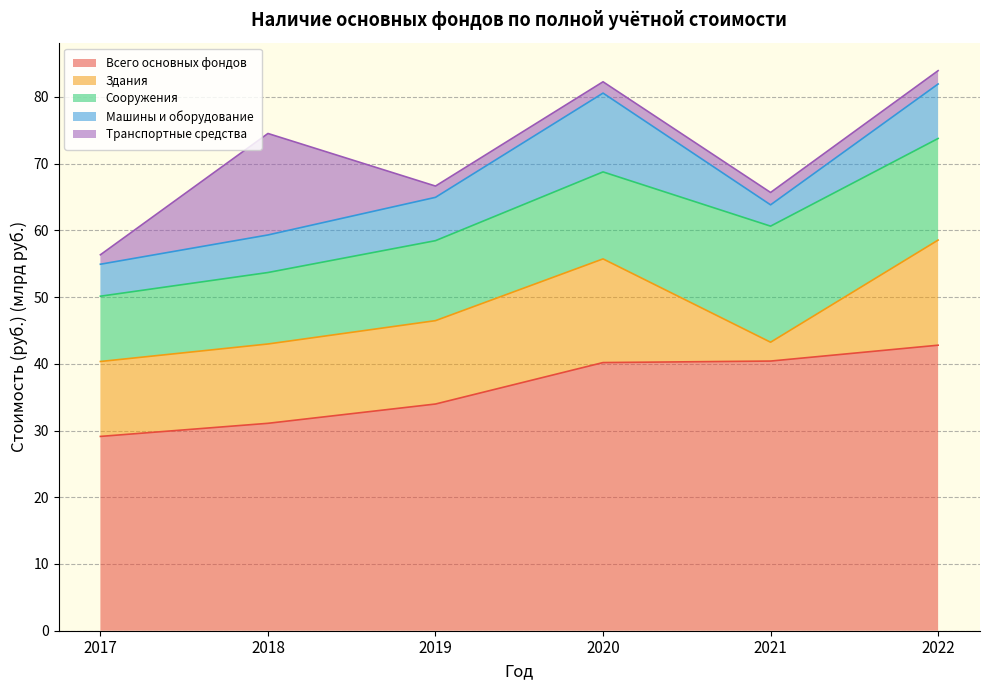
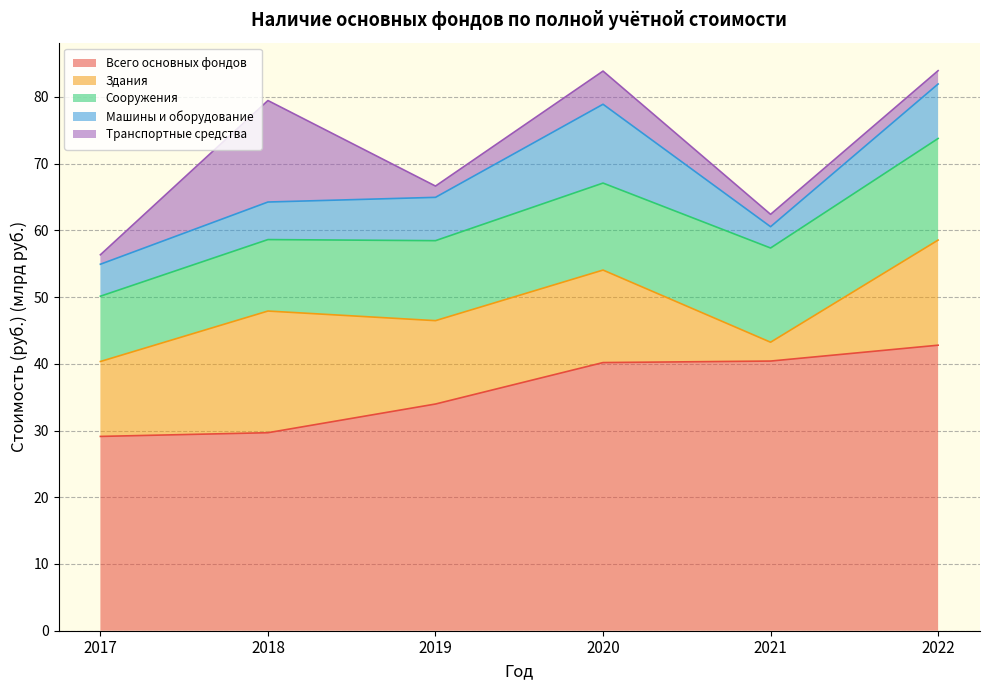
Всего основных фондов, 2018: 31 -> 30
Здания, 2018: 12 -> 18
Здания, 2020: 16 -> 14
Транспортные средства, 2020: 2 -> 5
Сооружения, 2021: 17 -> 14
